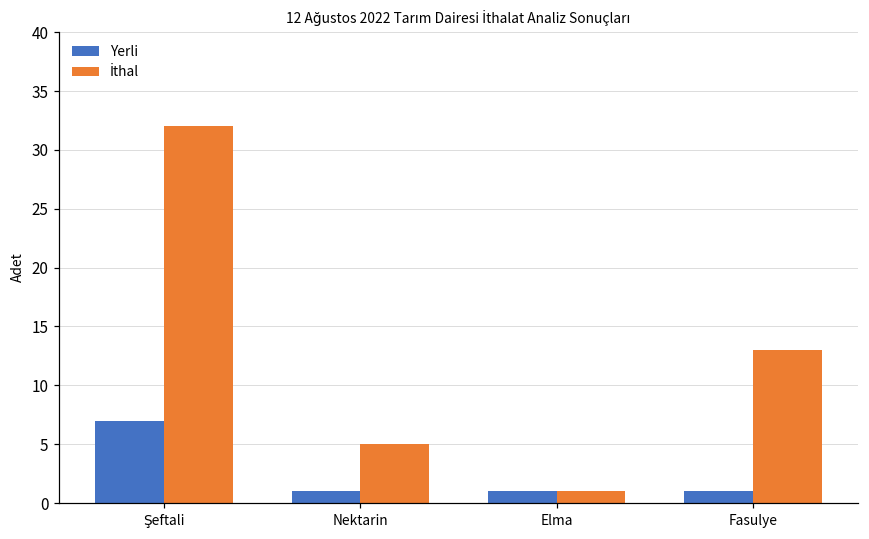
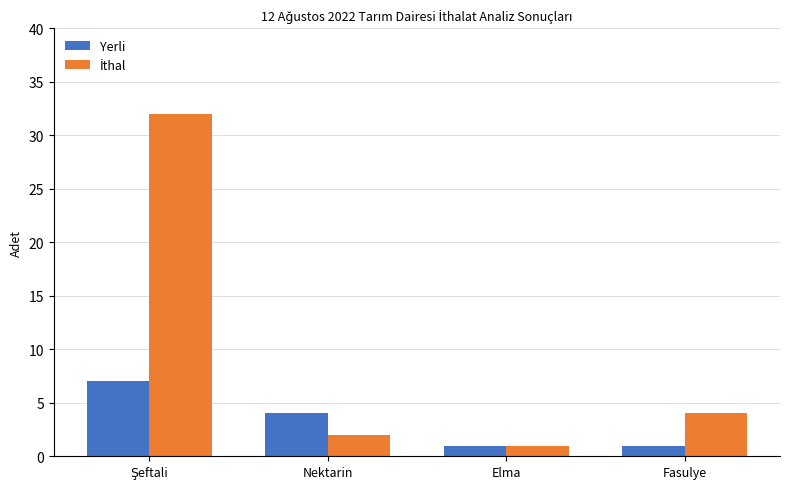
Yerli, Nektarin: 1 -> 4
İthal, Nektarin: 5 -> 2
İthal, Fasulye: 13 -> 4
